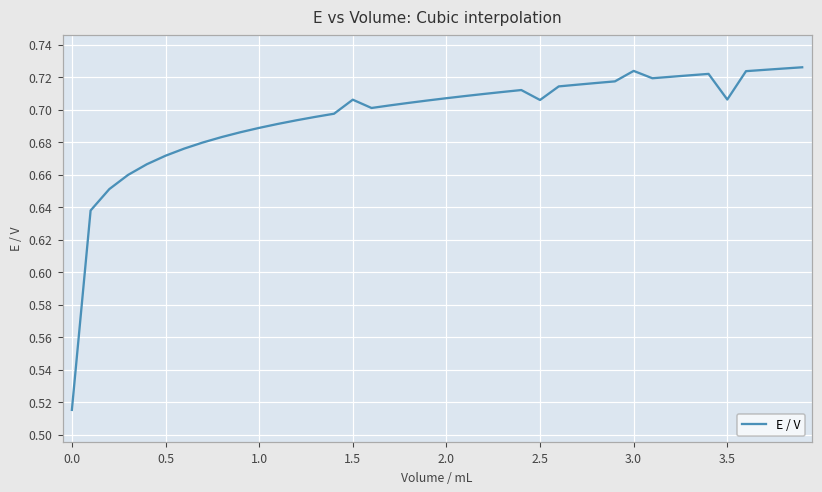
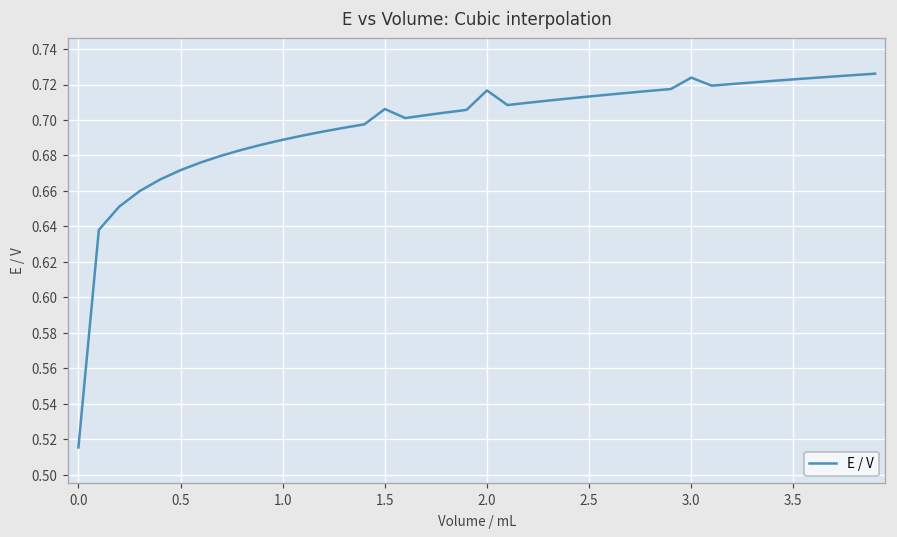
2.0: 0.707 -> 0.717
2.5: 0.706 -> 0.713
3.5: 0.706 -> 0.723
